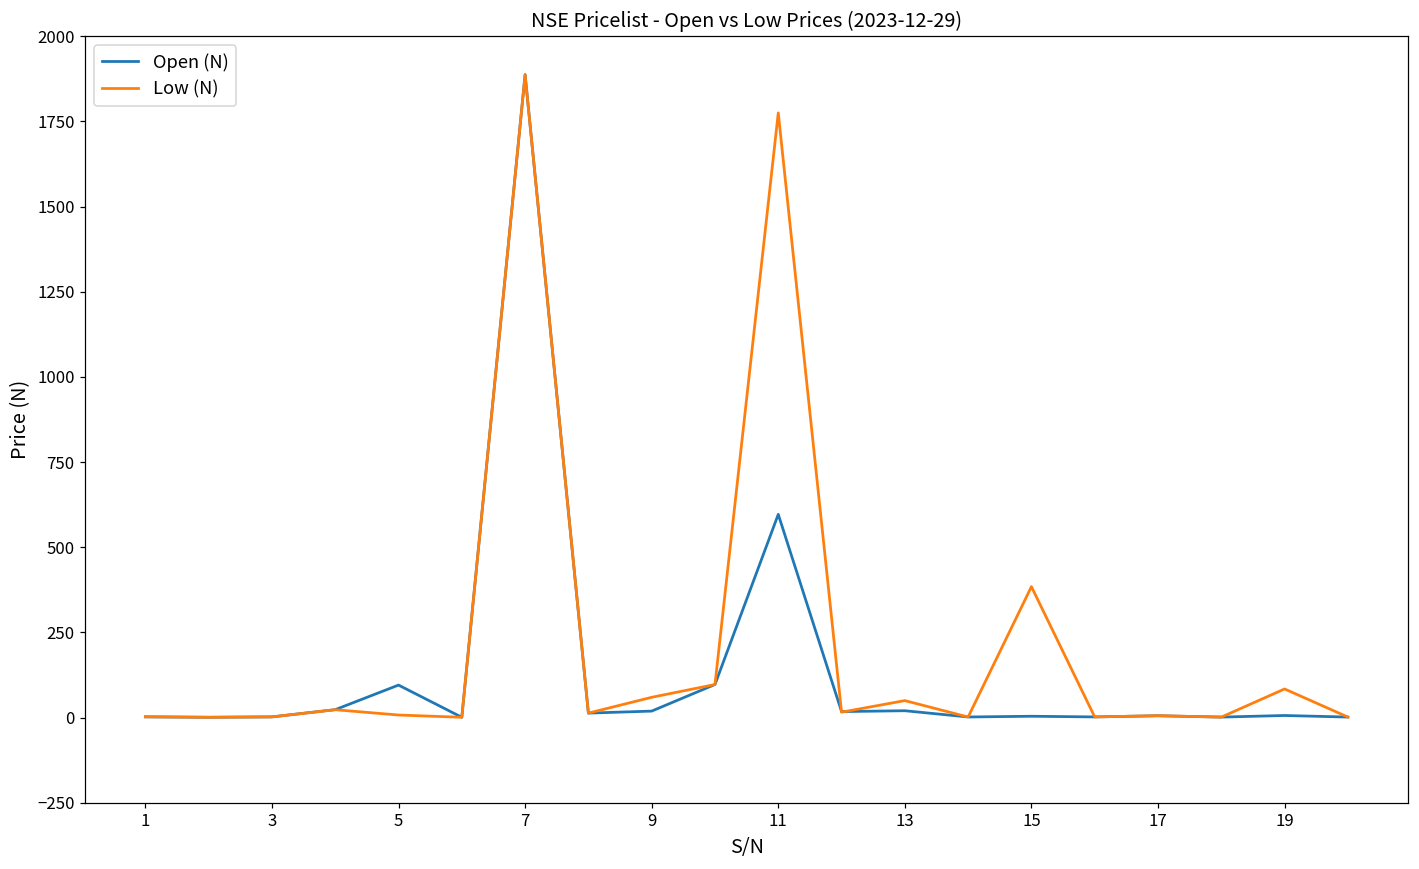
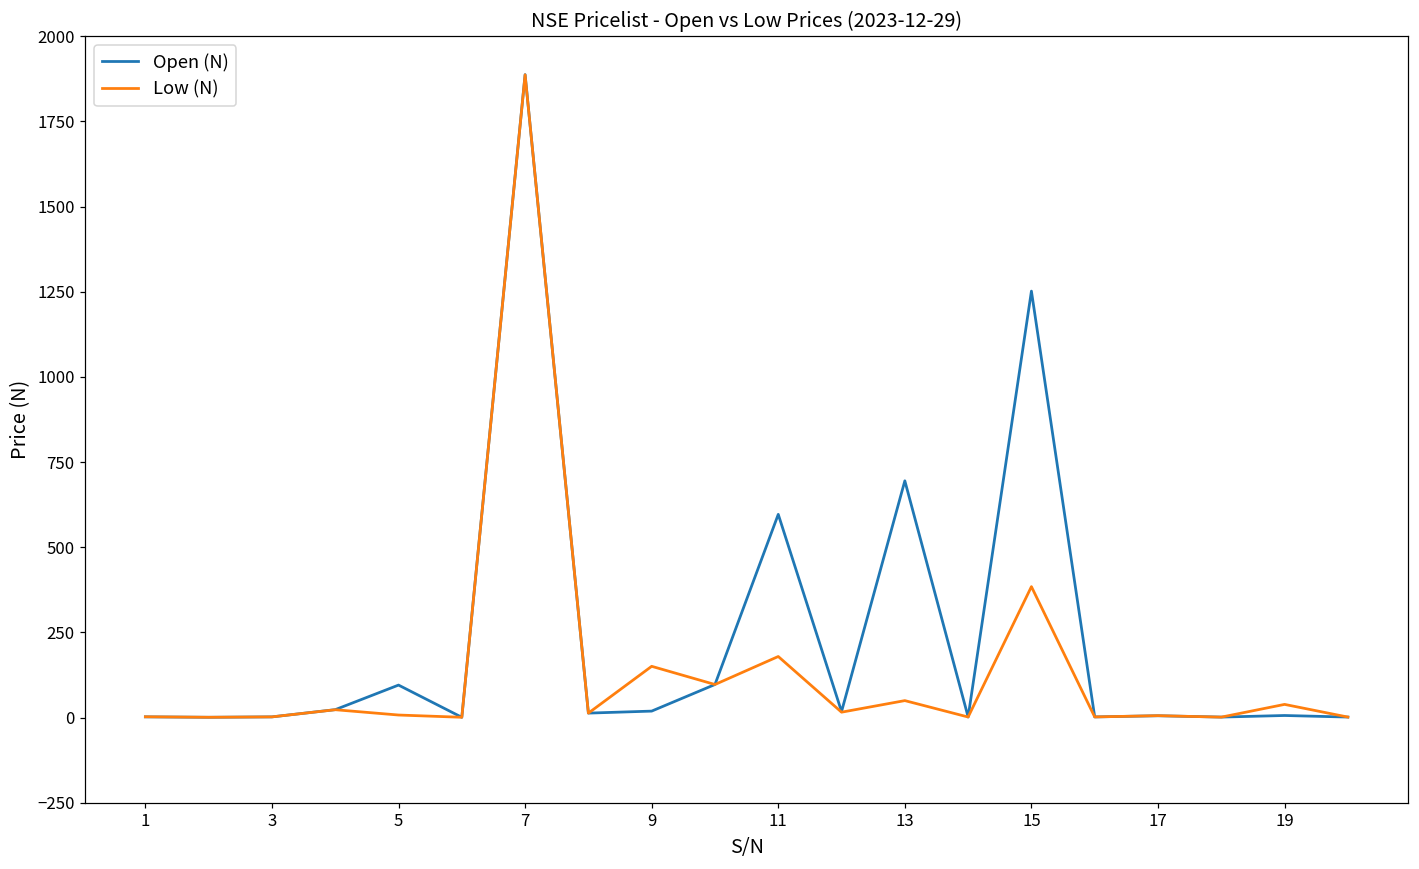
Low (N), 9: 60 -> 150
Low (N), 11: 1780 -> 180
Open (N), 13: 20 -> 700
Open (N), 15: 0 -> 1250
Low (N), 19: 80 -> 40
